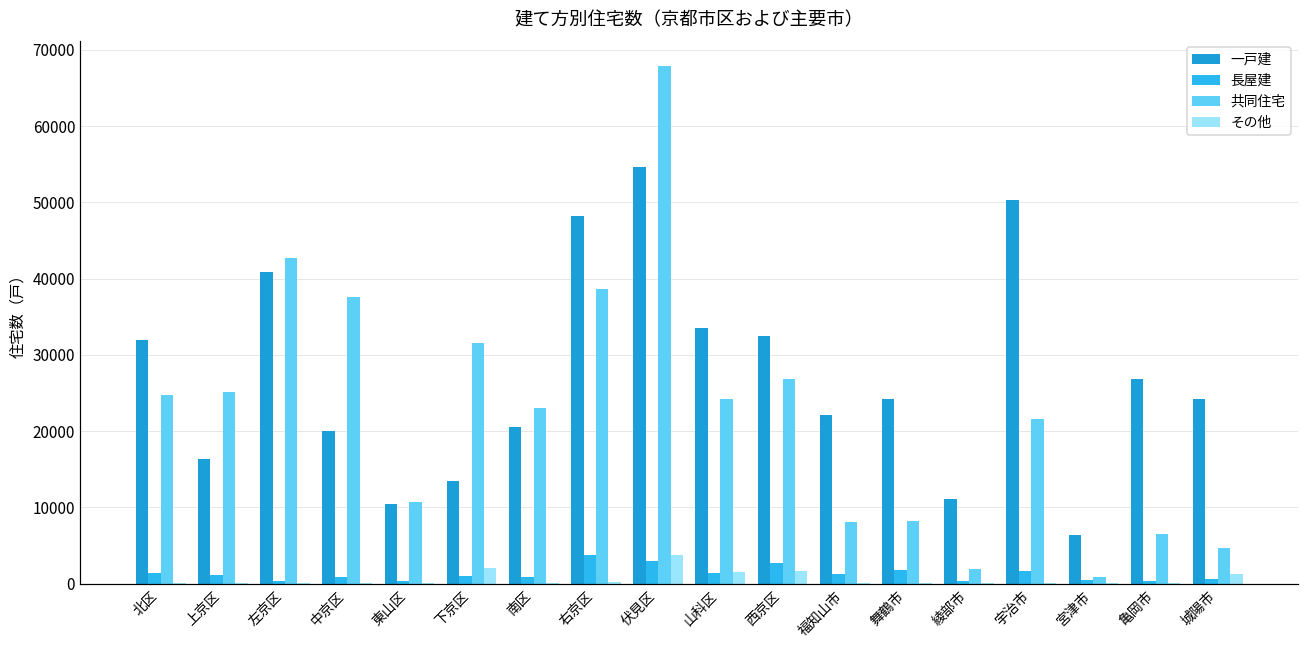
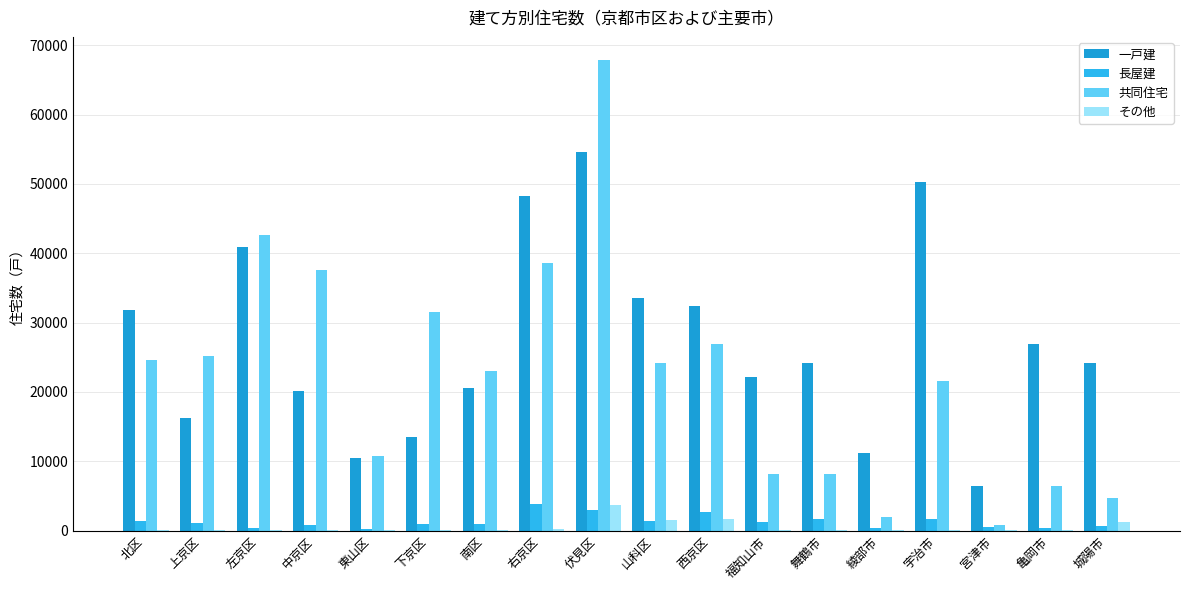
その他, 下京区: 2000 -> 0
